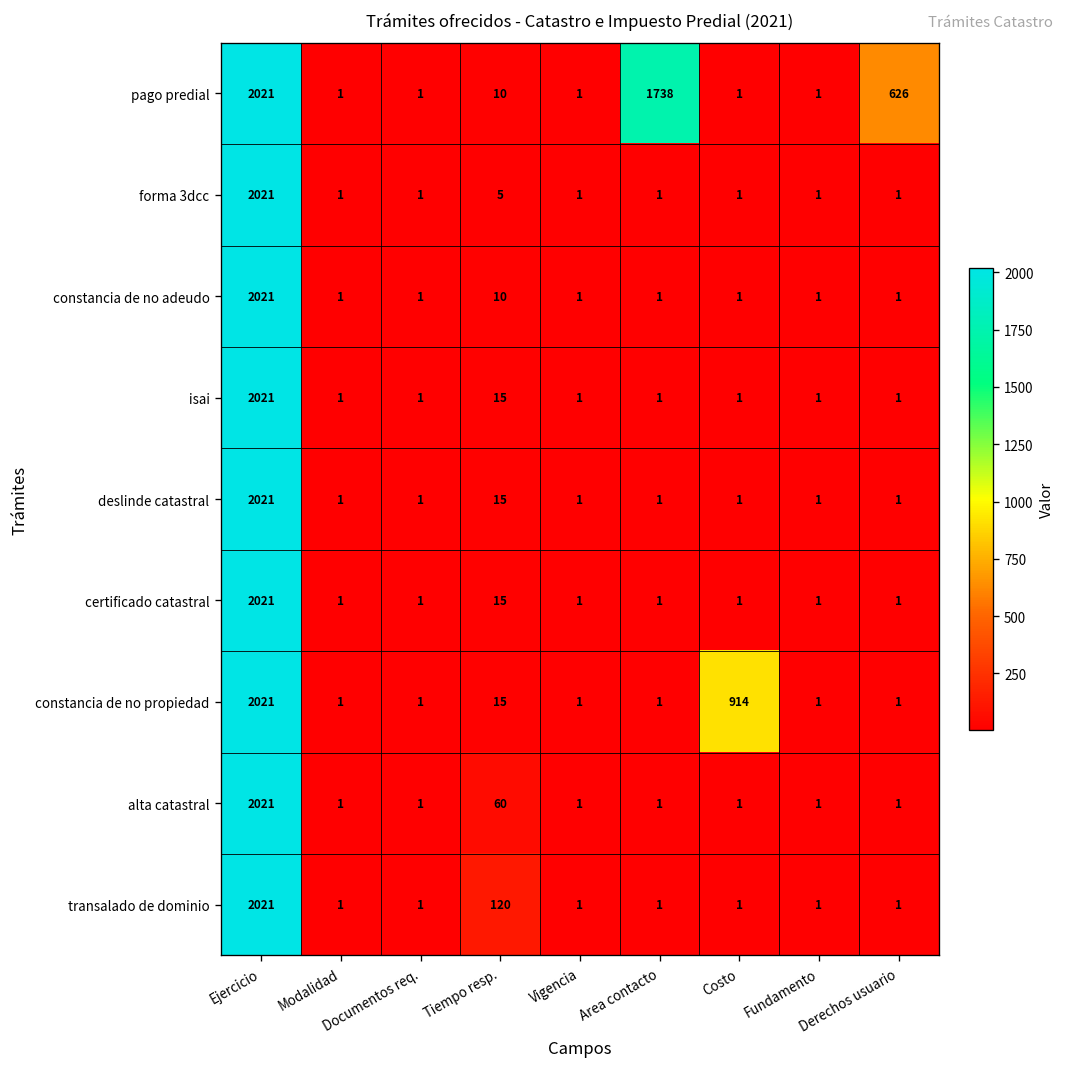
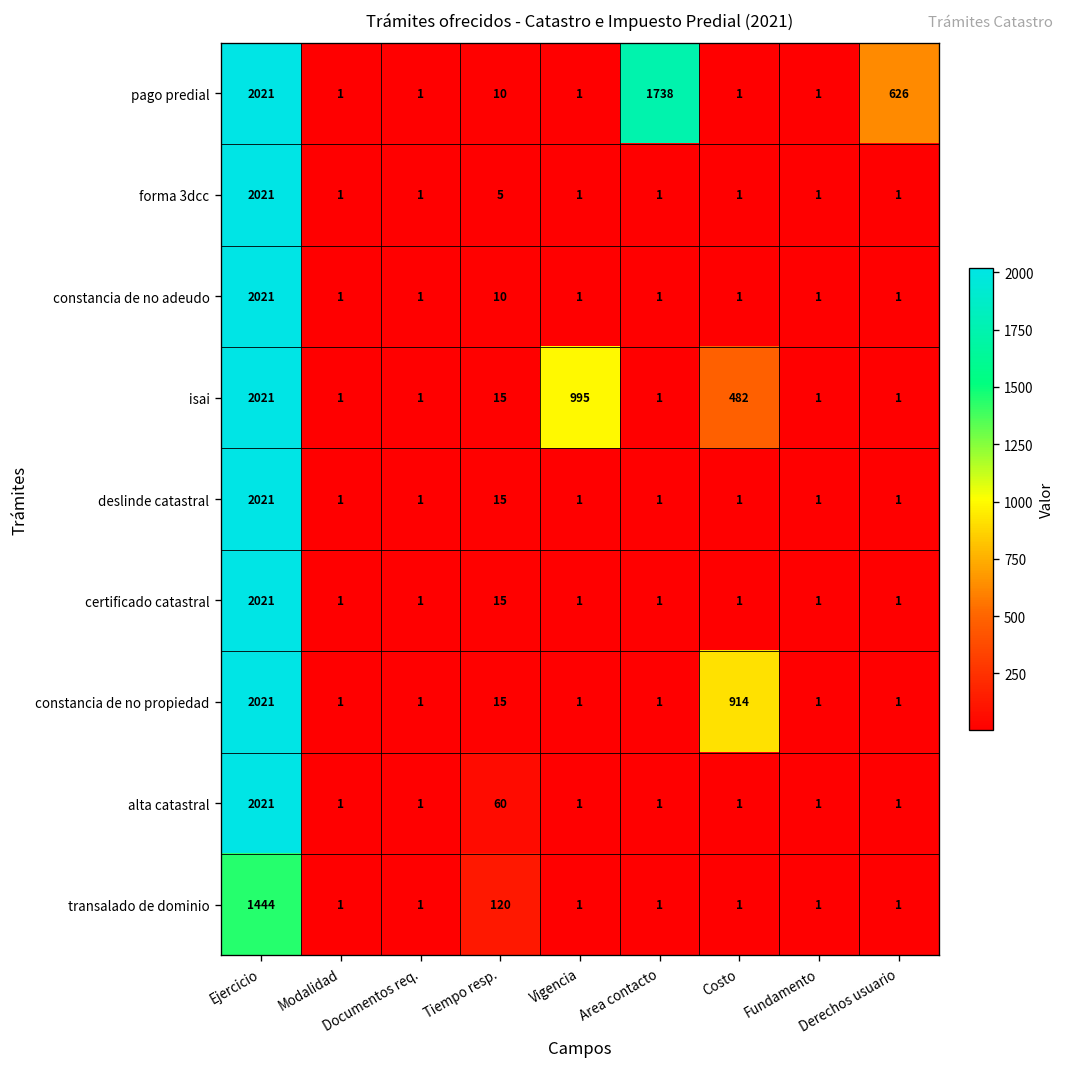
isai, Vigencia: 1 -> 995
isai, Costo: 1 -> 482
transalado de dominio, Ejercicio: 2021 -> 1444
